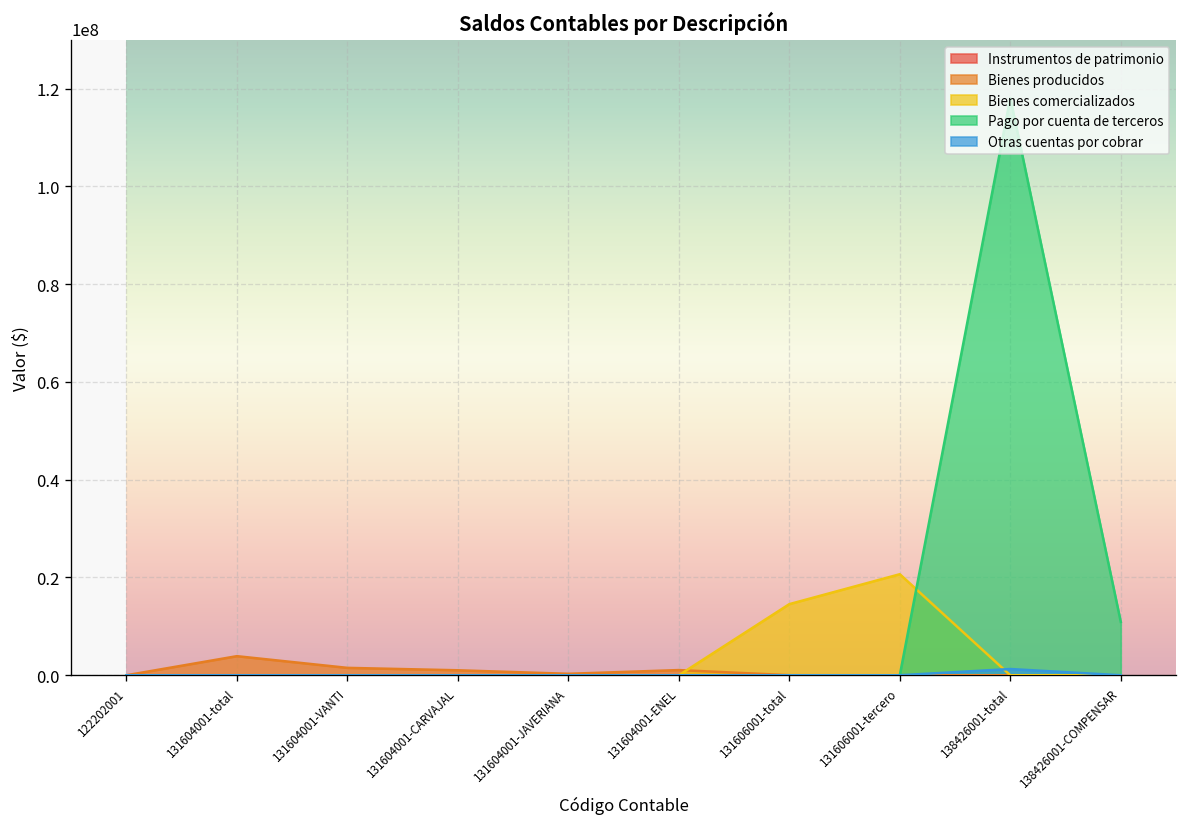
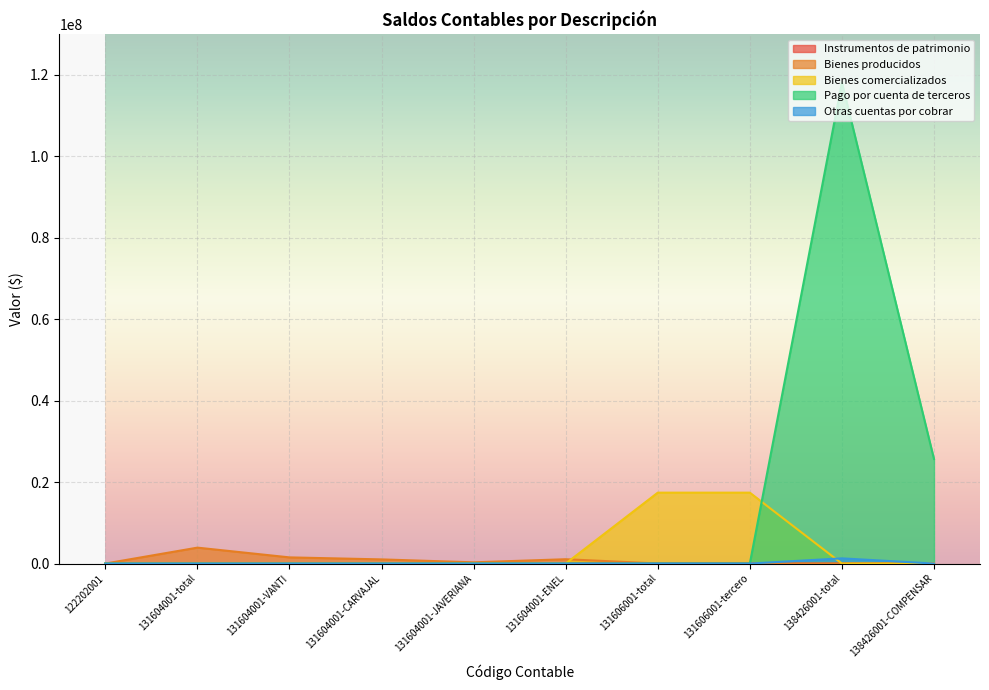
Bienes comercializados, 131606001-total: 15000000 -> 17000000
Bienes comercializados, 131606001-tercero: 21000000 -> 17000000
Pago por cuenta de terceros, 138426001-COMPENSAR: 11000000 -> 26000000
